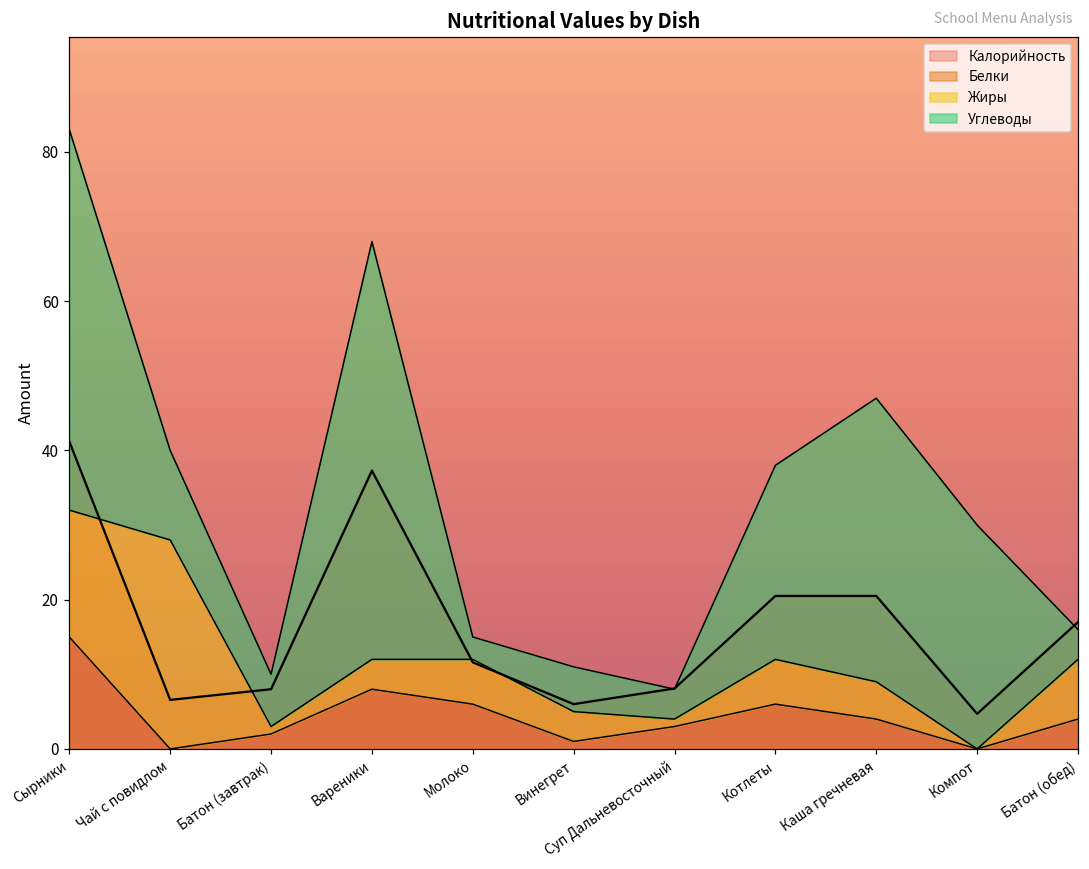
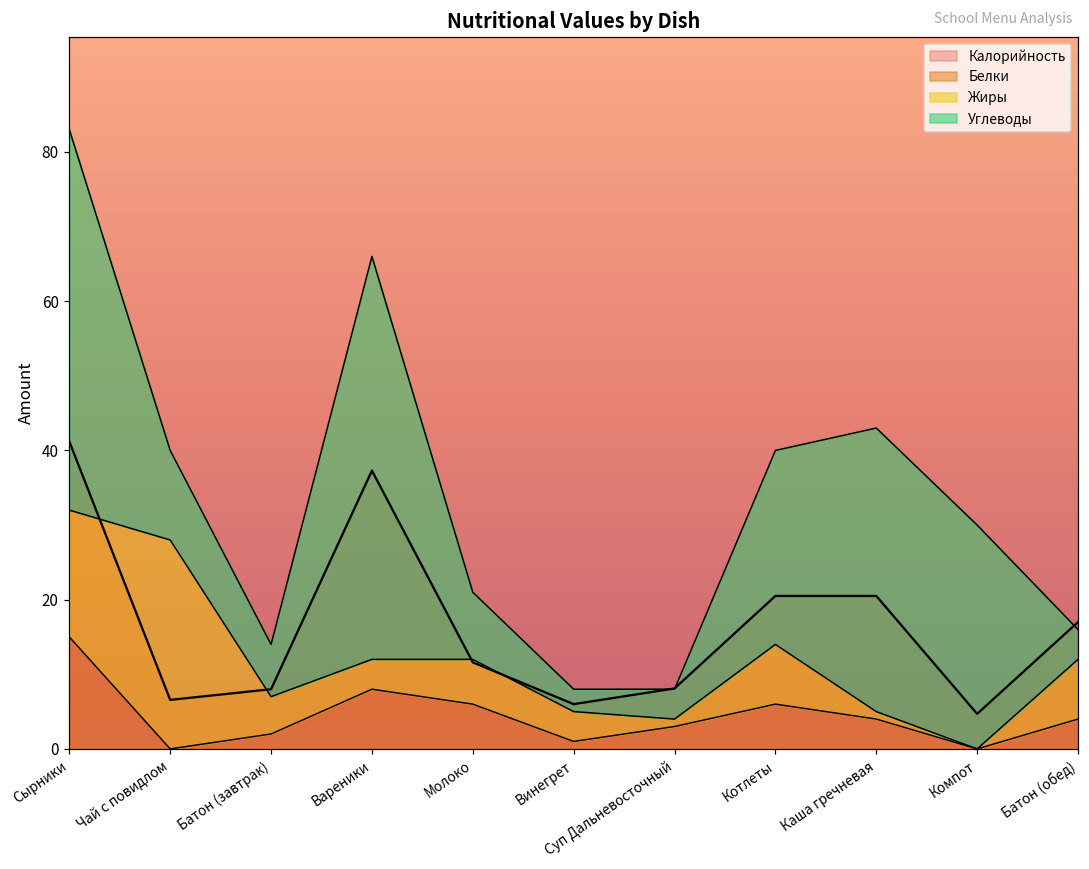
Жиры, Батон (завтрак): 1 -> 5
Углеводы, Вареники: 56 -> 54
Углеводы, Молоко: 3 -> 9
Углеводы, Винегрет: 6 -> 3
Жиры, Котлеты: 6 -> 8
Жиры, Каша гречневая: 5 -> 1
